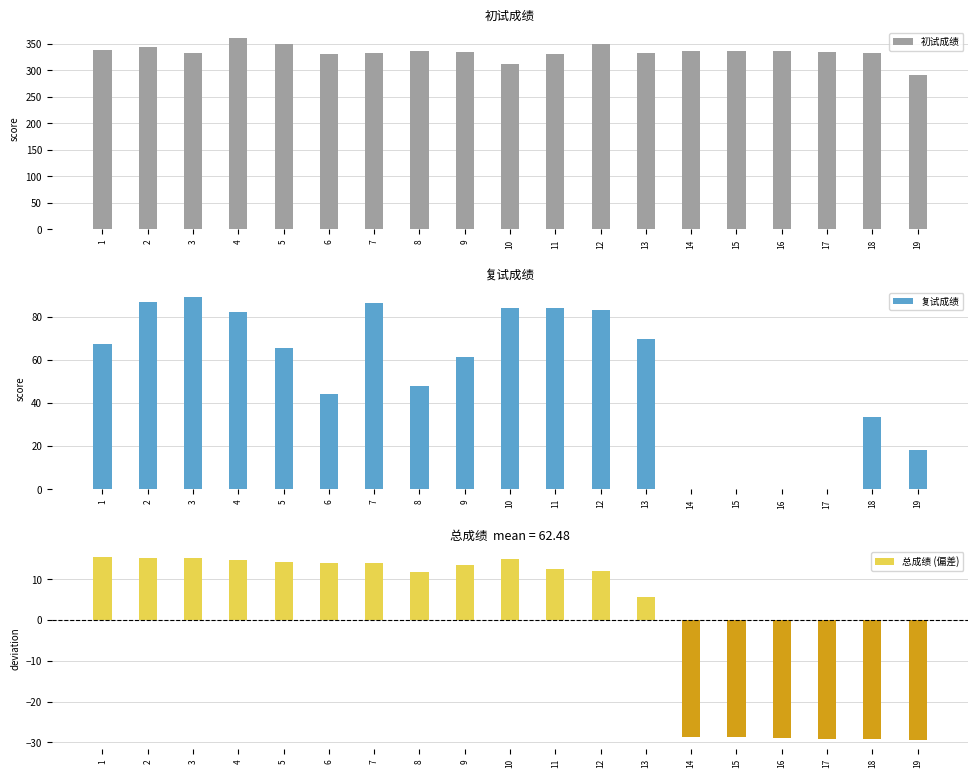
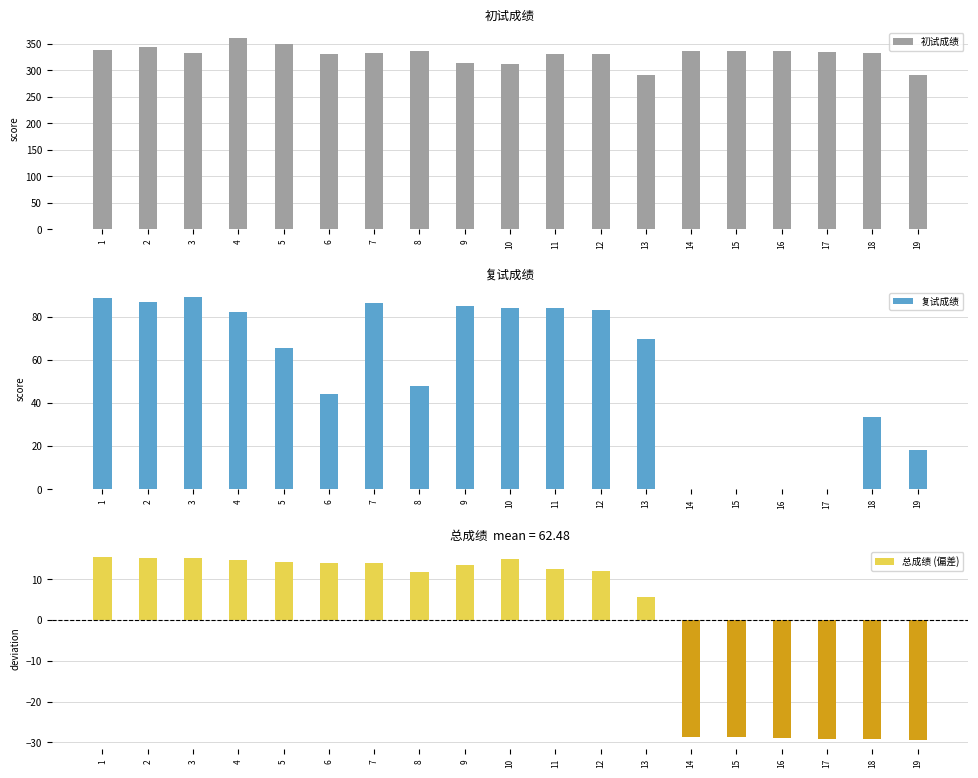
初试成绩, 9: 330 -> 320
初试成绩, 12: 350 -> 330
初试成绩, 13: 330 -> 290
复试成绩, 1: 67 -> 89
复试成绩, 9: 61 -> 85
